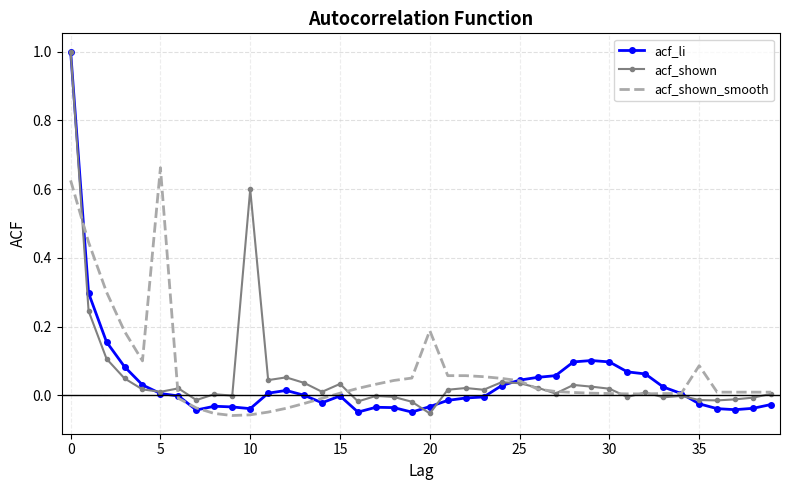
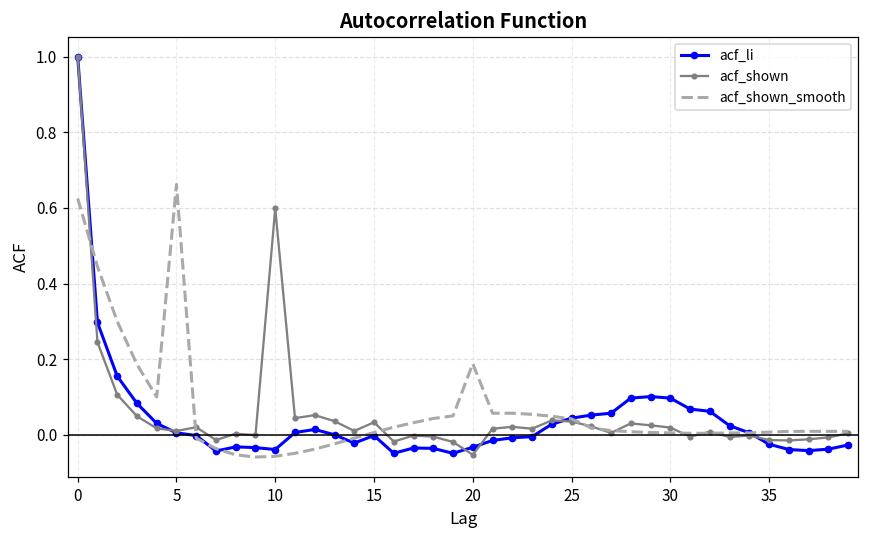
acf_shown_smooth, 35: 0.09 -> 0.01
